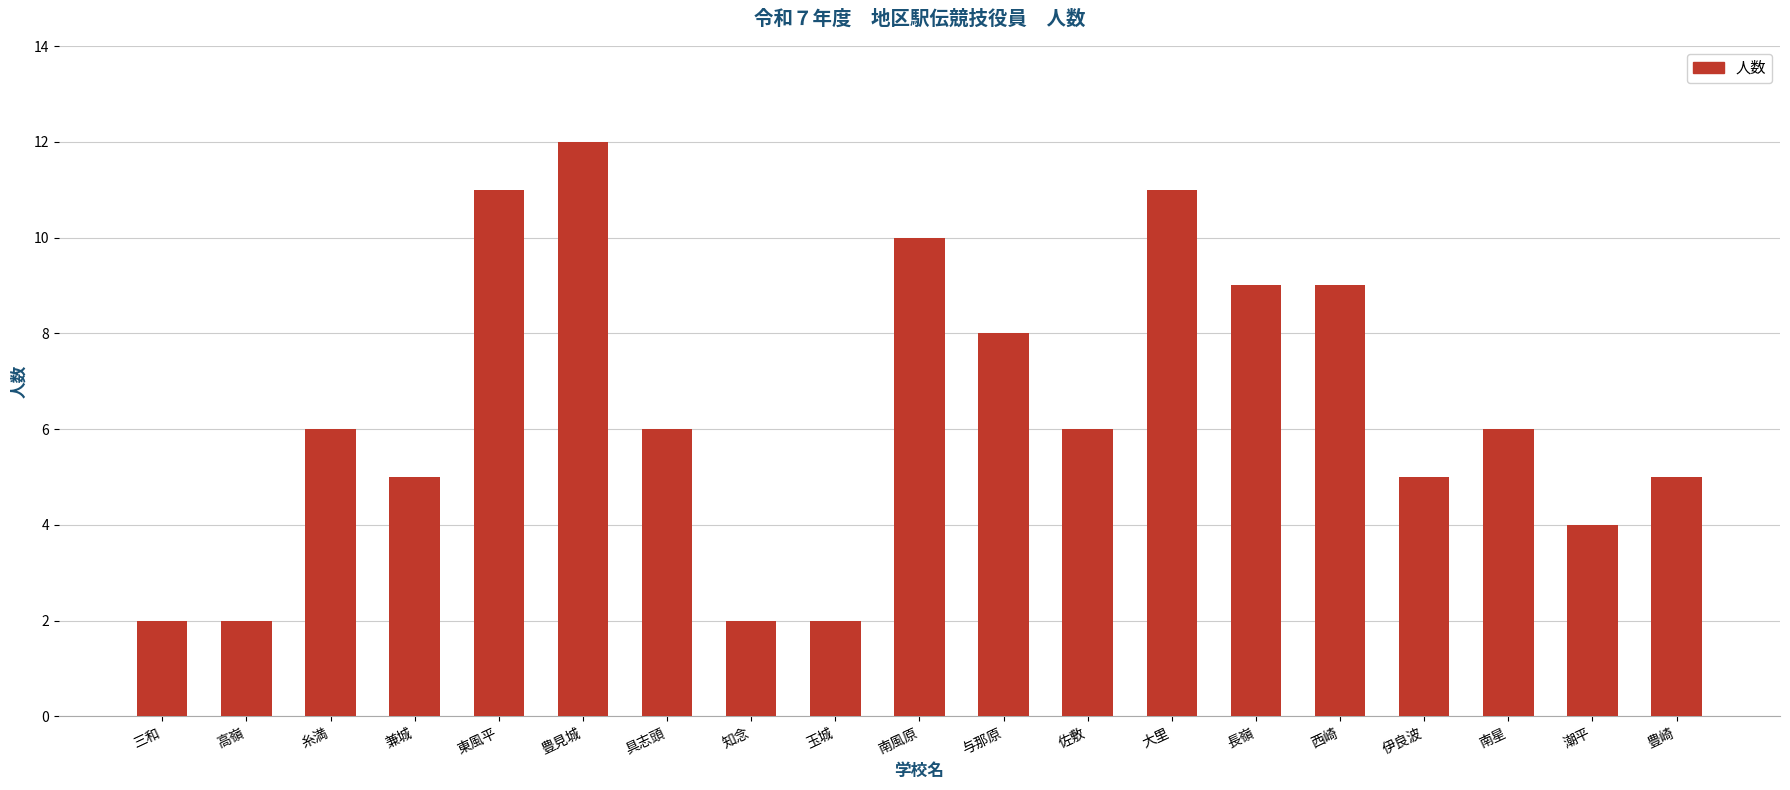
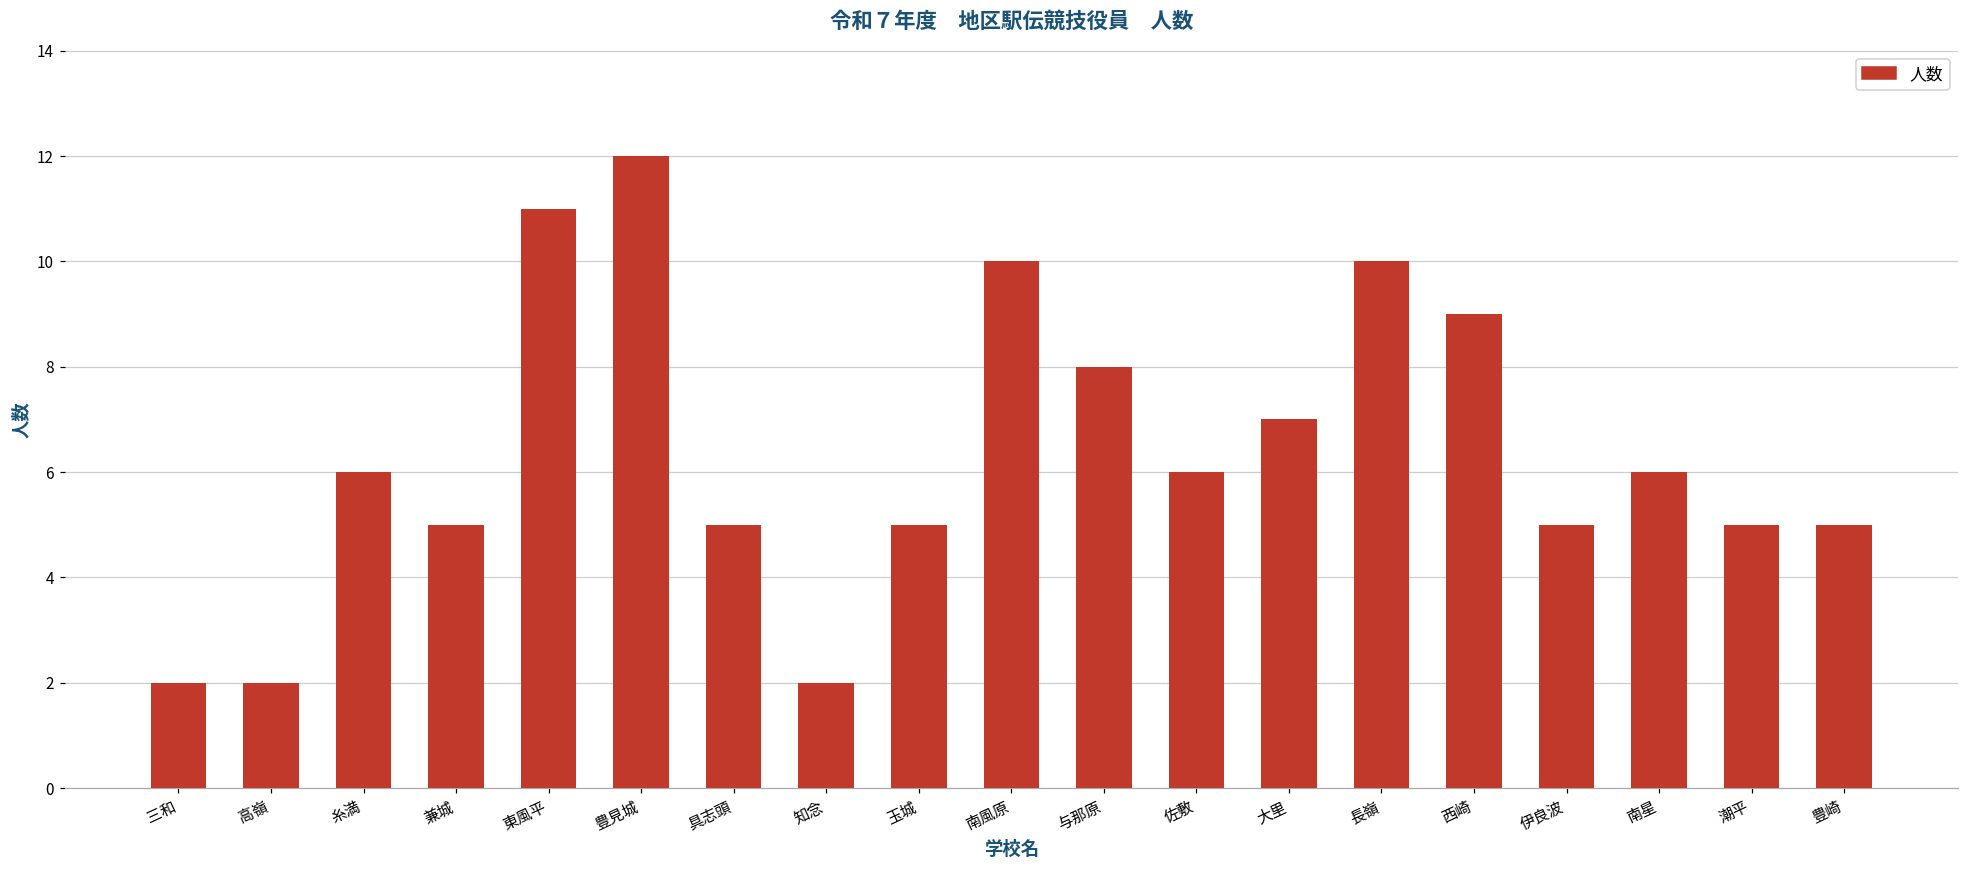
具志頭: 6 -> 5
玉城: 2 -> 5
大里: 11 -> 7
長嶺: 9 -> 10
潮平: 4 -> 5
